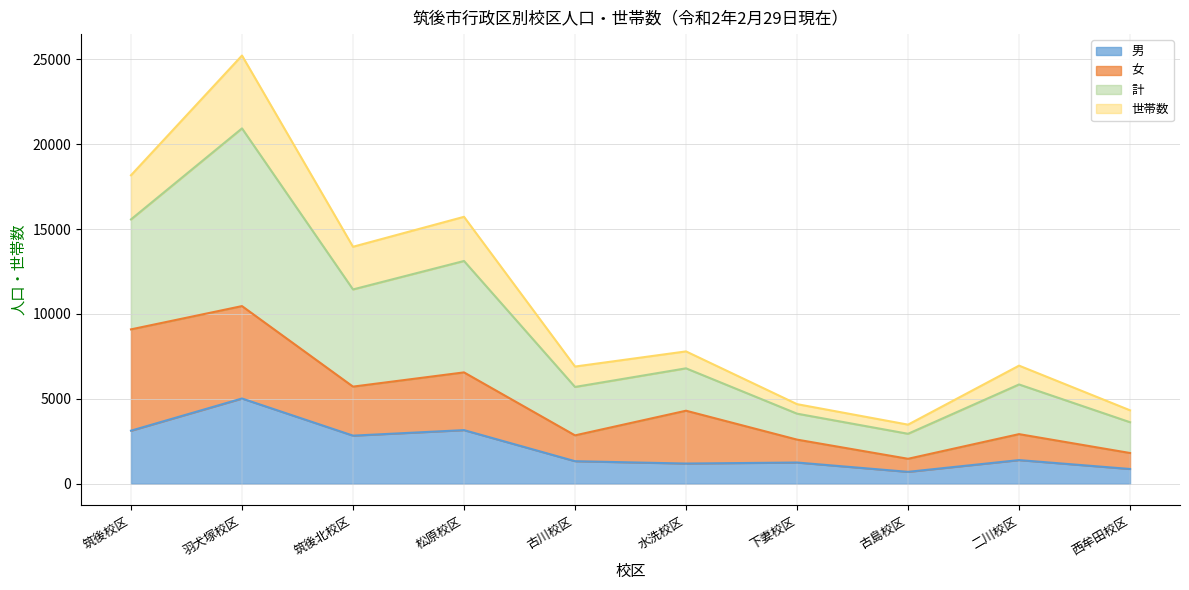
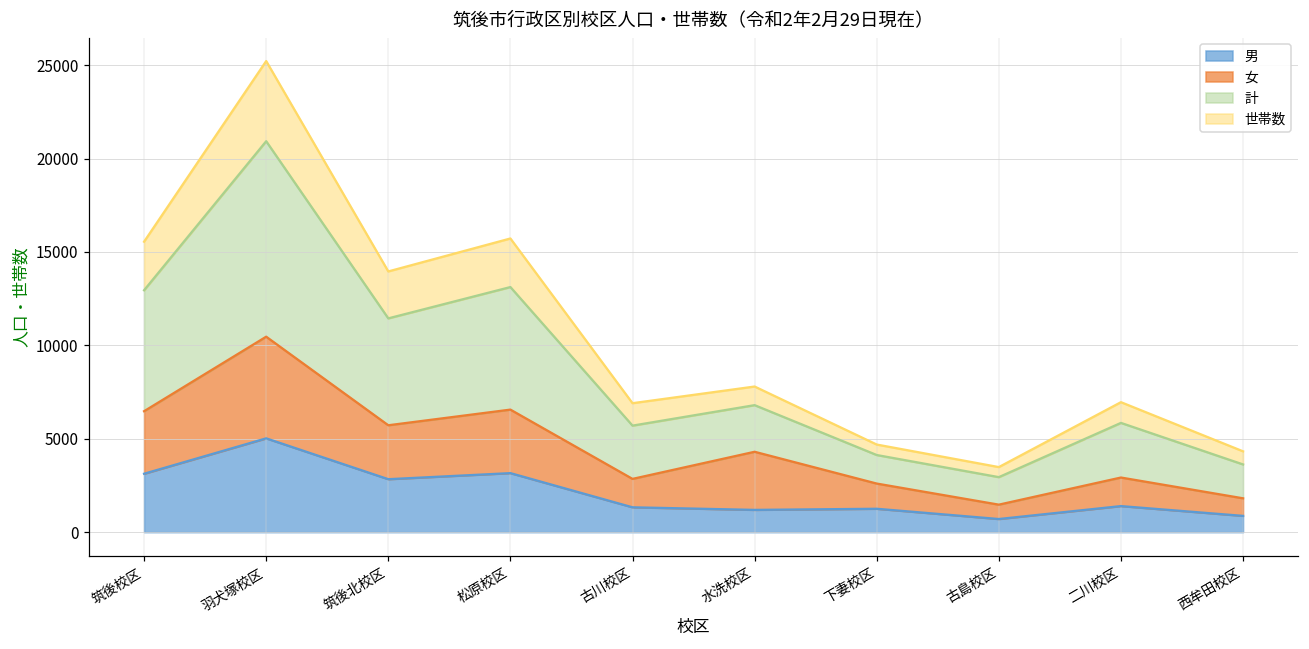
女, 筑後校区: 6000 -> 3300
